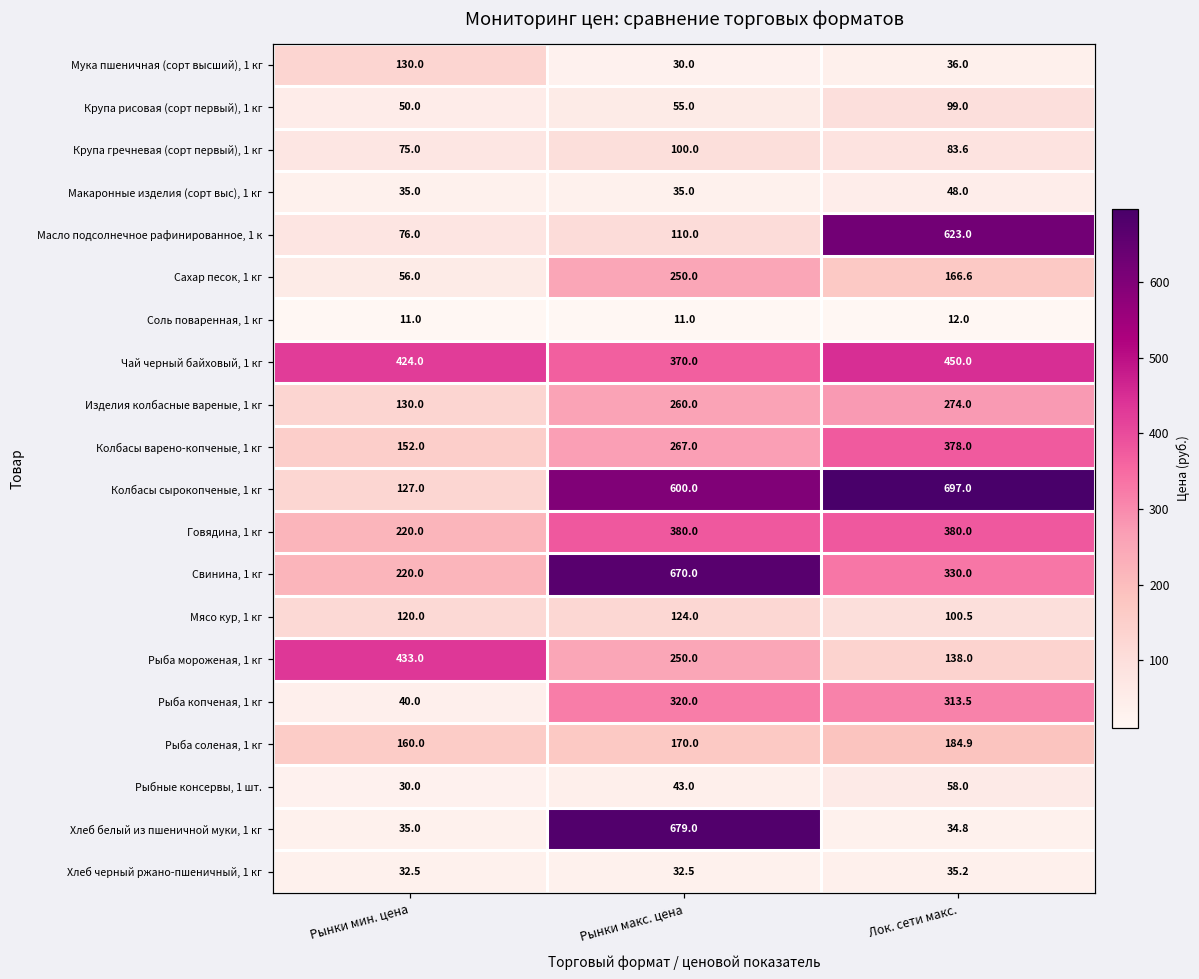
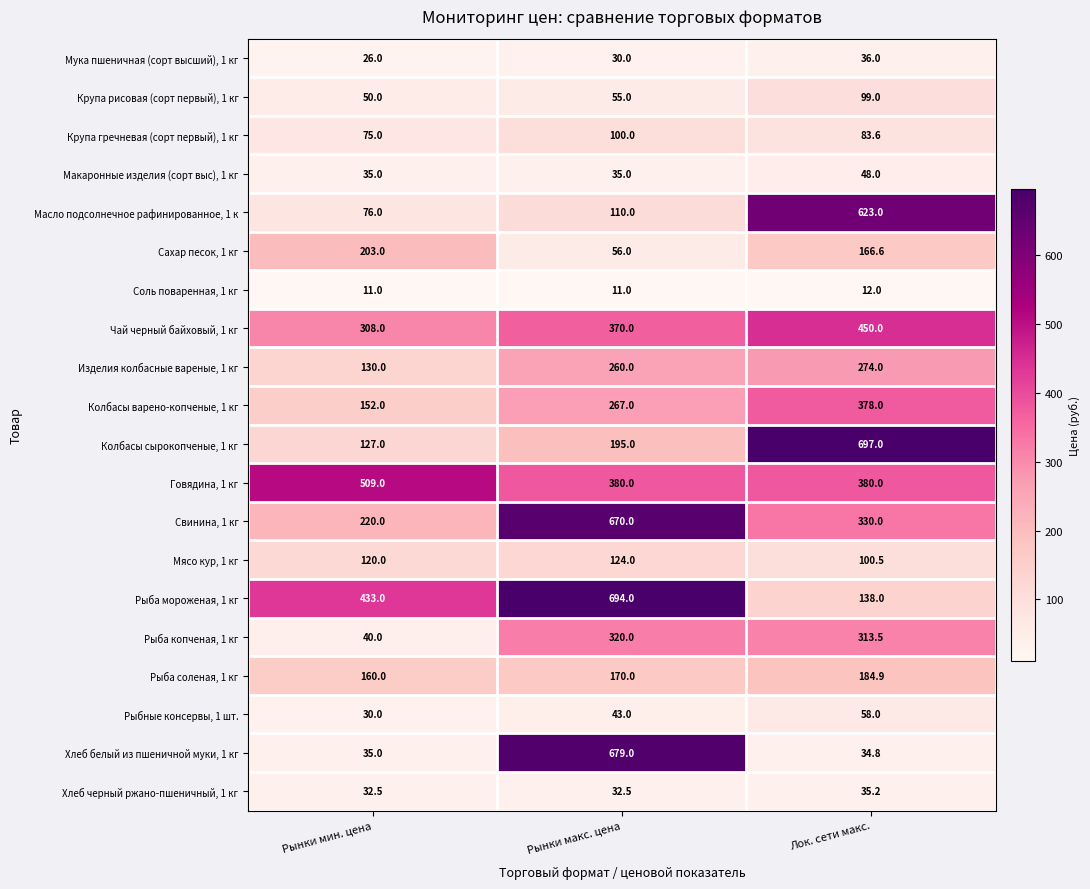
Мука пшеничная (сорт высший), 1 кг, Рынки мин. цена: 130.0 -> 26.0
Сахар песок, 1 кг, Рынки мин. цена: 56.0 -> 203.0
Сахар песок, 1 кг, Рынки макс. цена: 250.0 -> 56.0
Чай черный байховый, 1 кг, Рынки мин. цена: 424.0 -> 308.0
Колбасы сырокопченые, 1 кг, Рынки макс. цена: 600.0 -> 195.0
Говядина, 1 кг, Рынки мин. цена: 220.0 -> 509.0
Рыба мороженая, 1 кг, Рынки макс. цена: 250.0 -> 694.0
